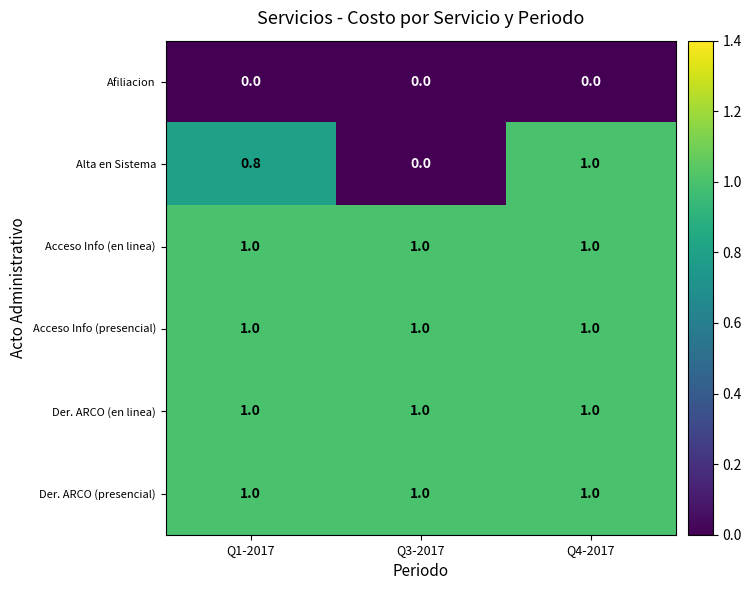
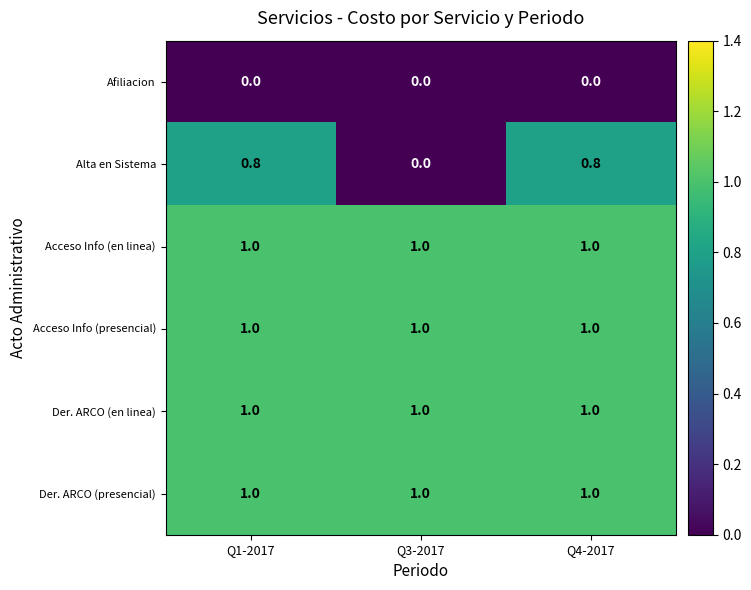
Alta en Sistema, Q4-2017: 1.0 -> 0.8
